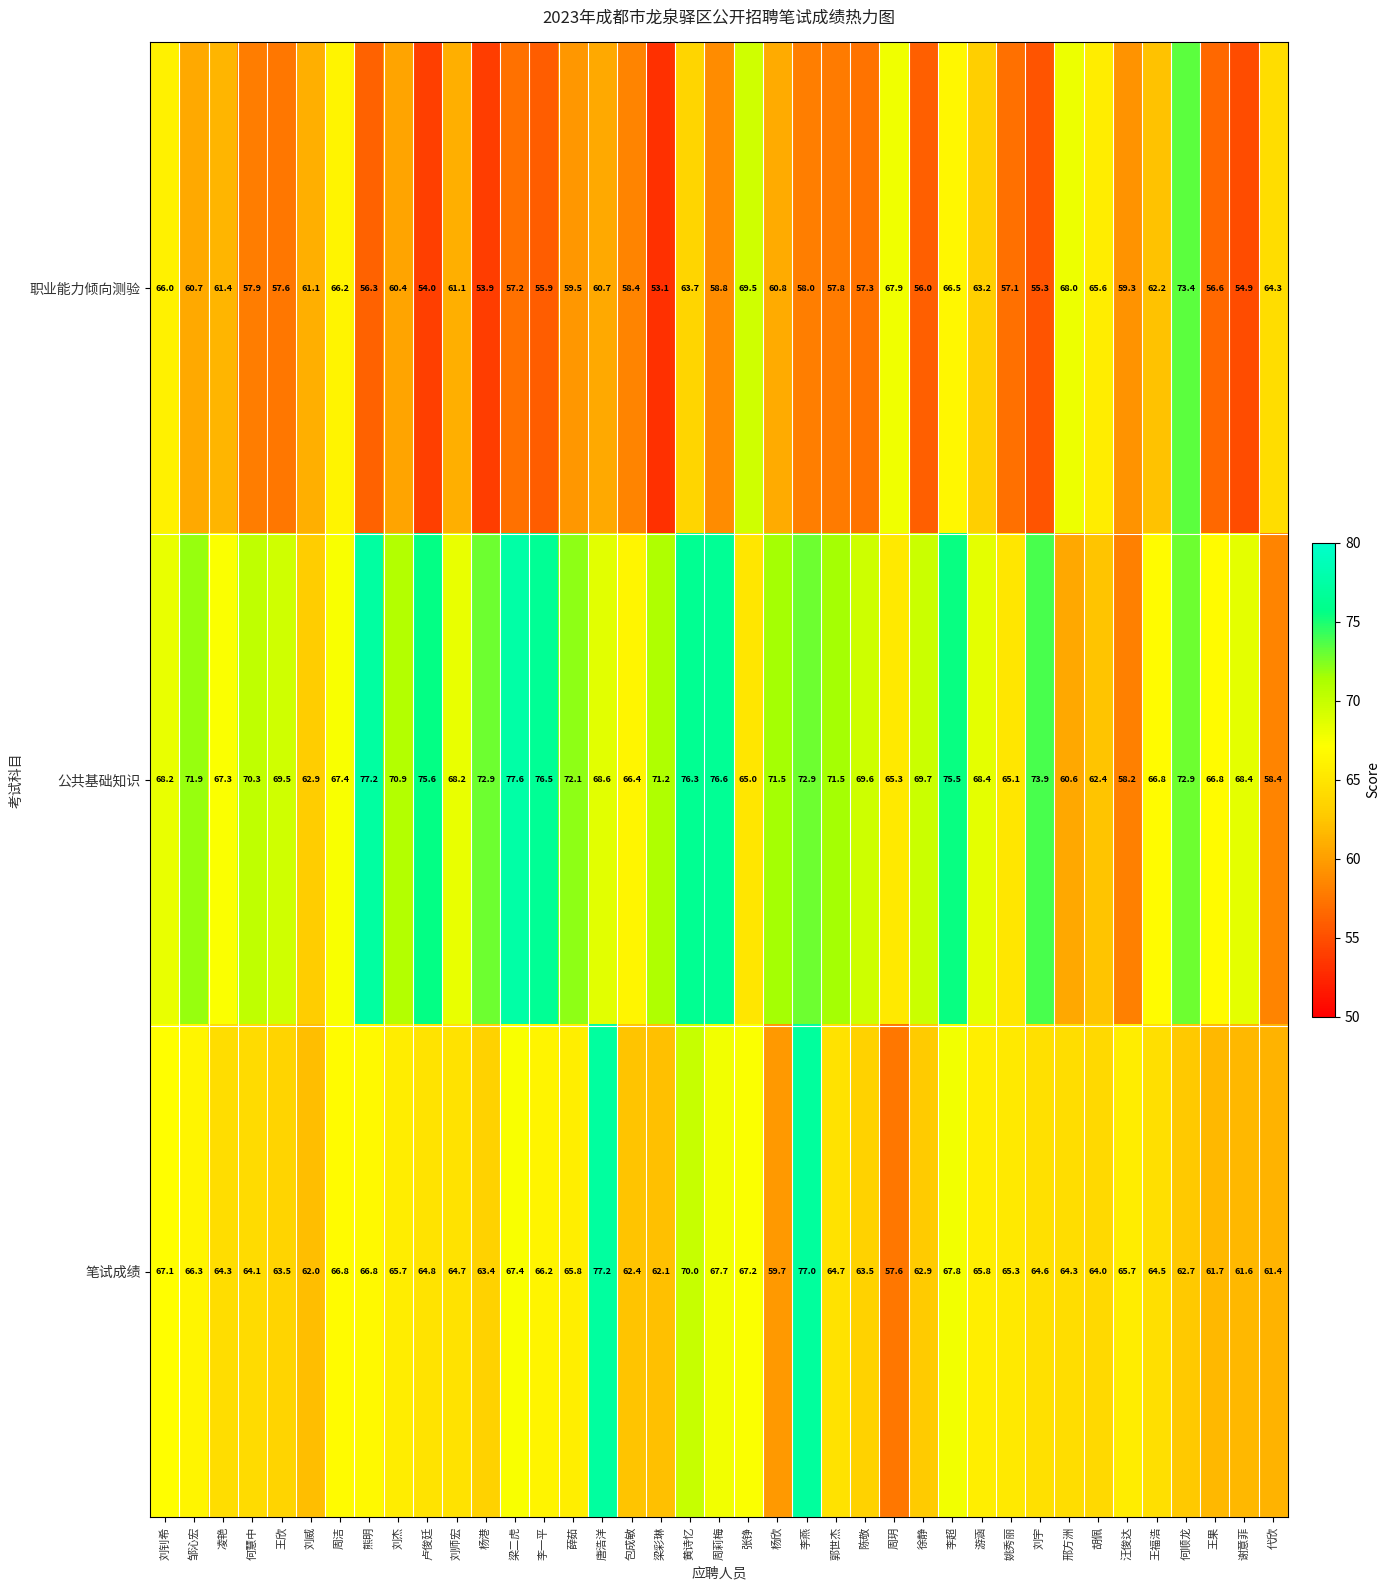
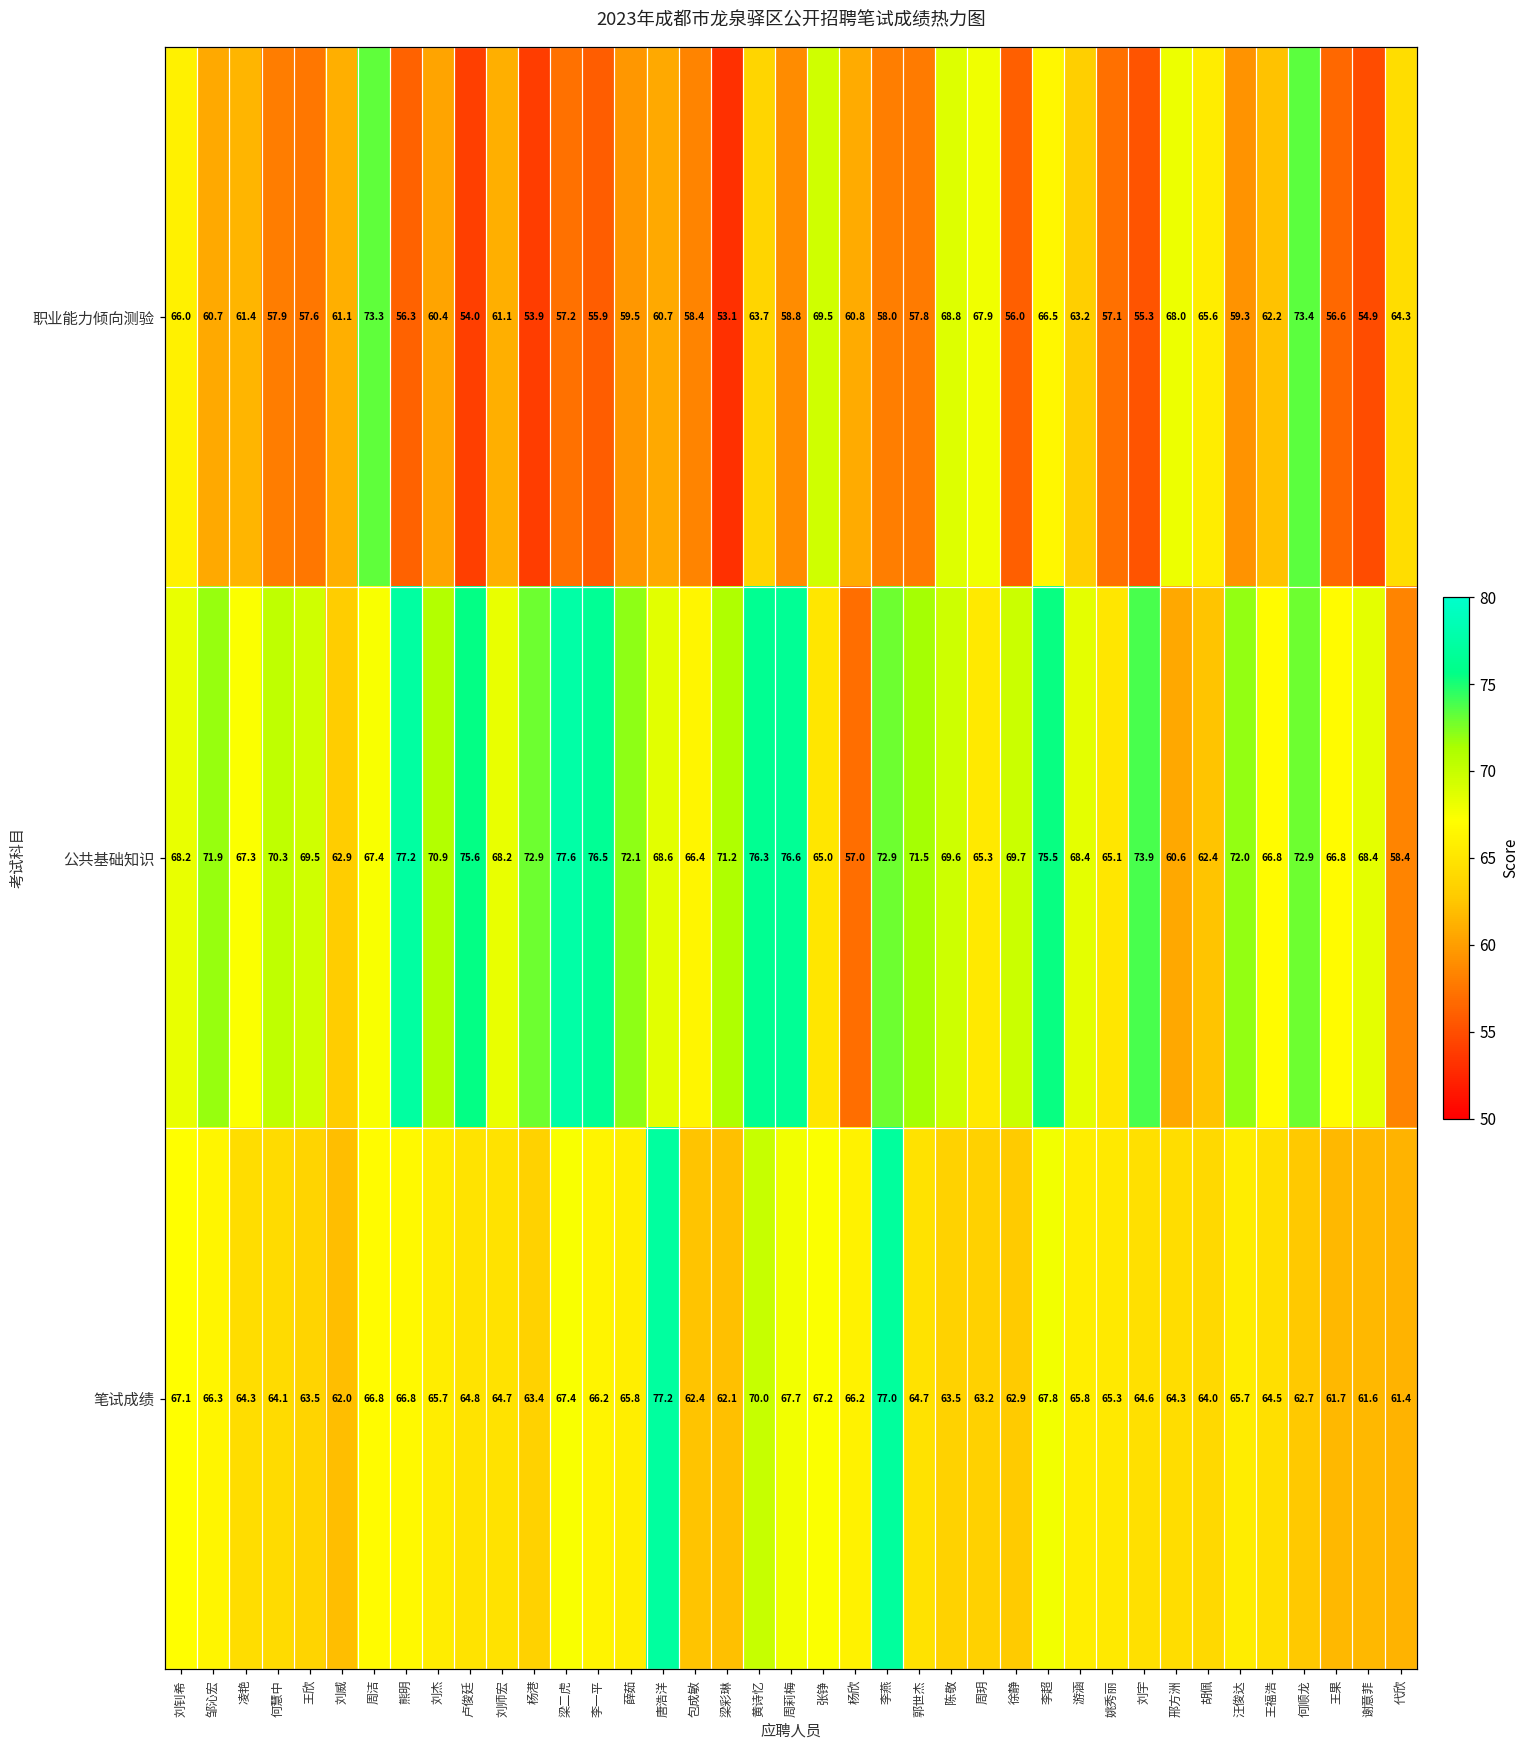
职业能力倾向测验, 周洁: 66.2 -> 73.3
职业能力倾向测验, 陈敬: 57.3 -> 68.8
公共基础知识, 杨欣: 71.5 -> 57.0
公共基础知识, 汪俊达: 58.2 -> 72.0
笔试成绩, 杨欣: 59.7 -> 66.2
笔试成绩, 周玥: 57.6 -> 63.2
